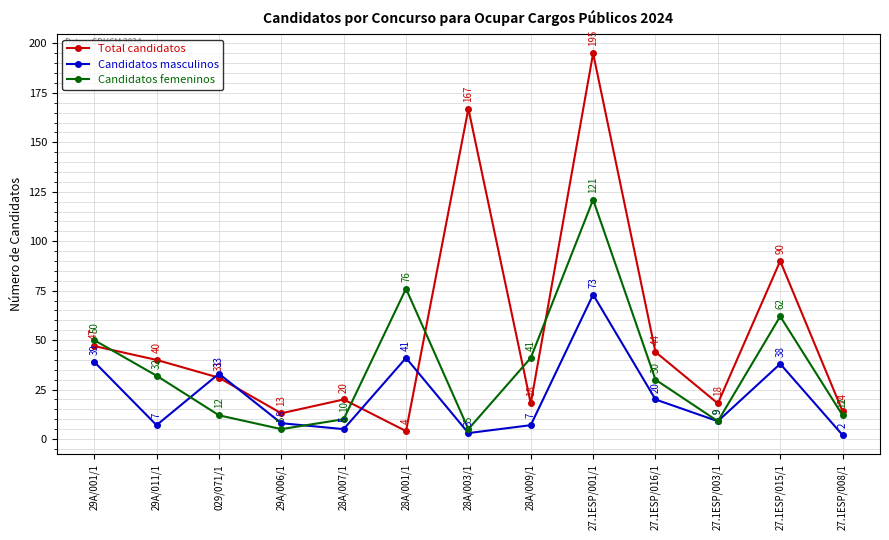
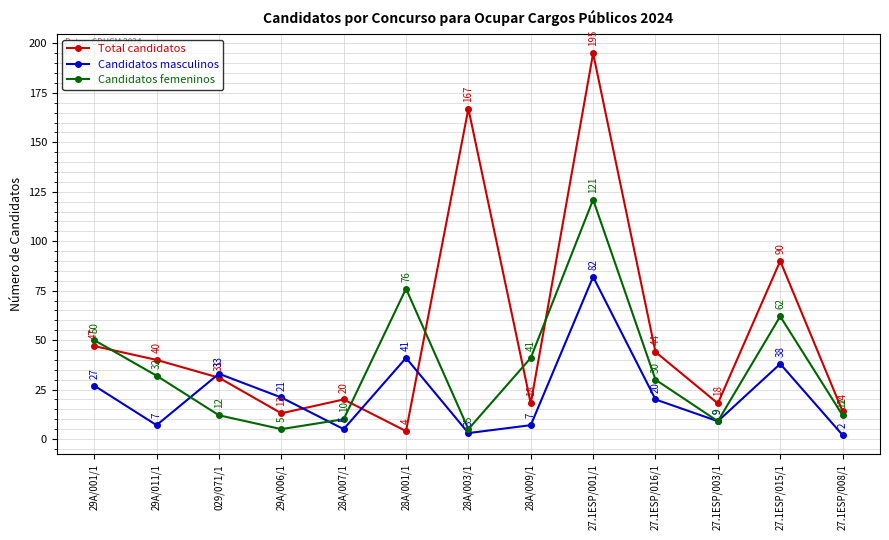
Candidatos masculinos, 29A/001/1: 39 -> 27
Candidatos masculinos, 29A/006/1: 8 -> 21
Candidatos masculinos, 27.1ESP/001/1: 73 -> 82
